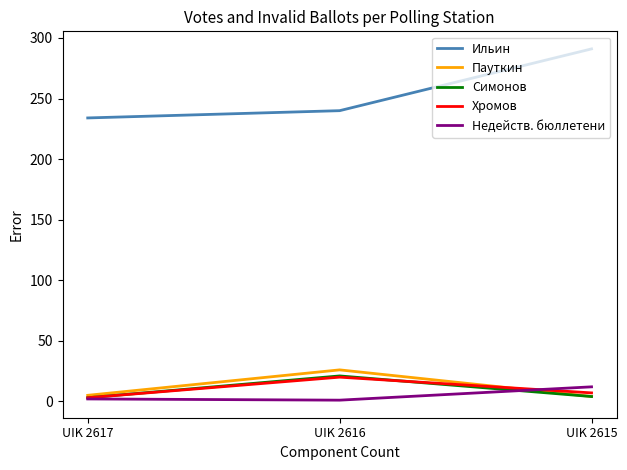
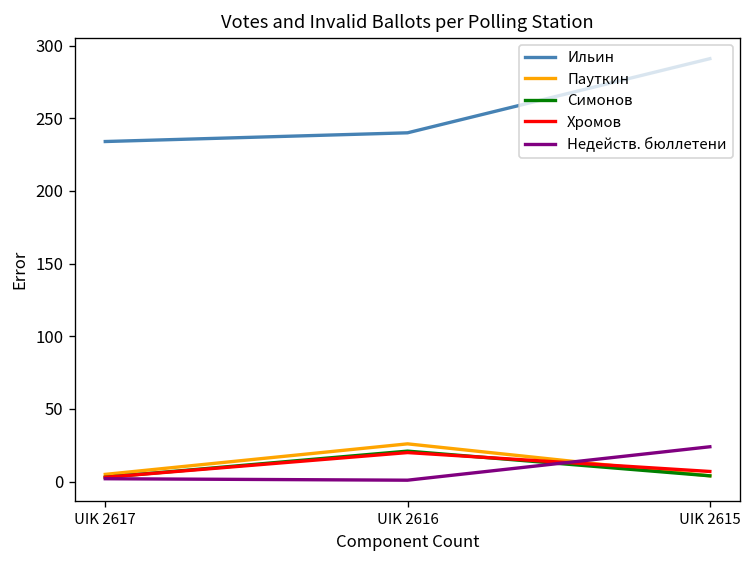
Недейств. бюллетени, UIK 2615: 12 -> 24
